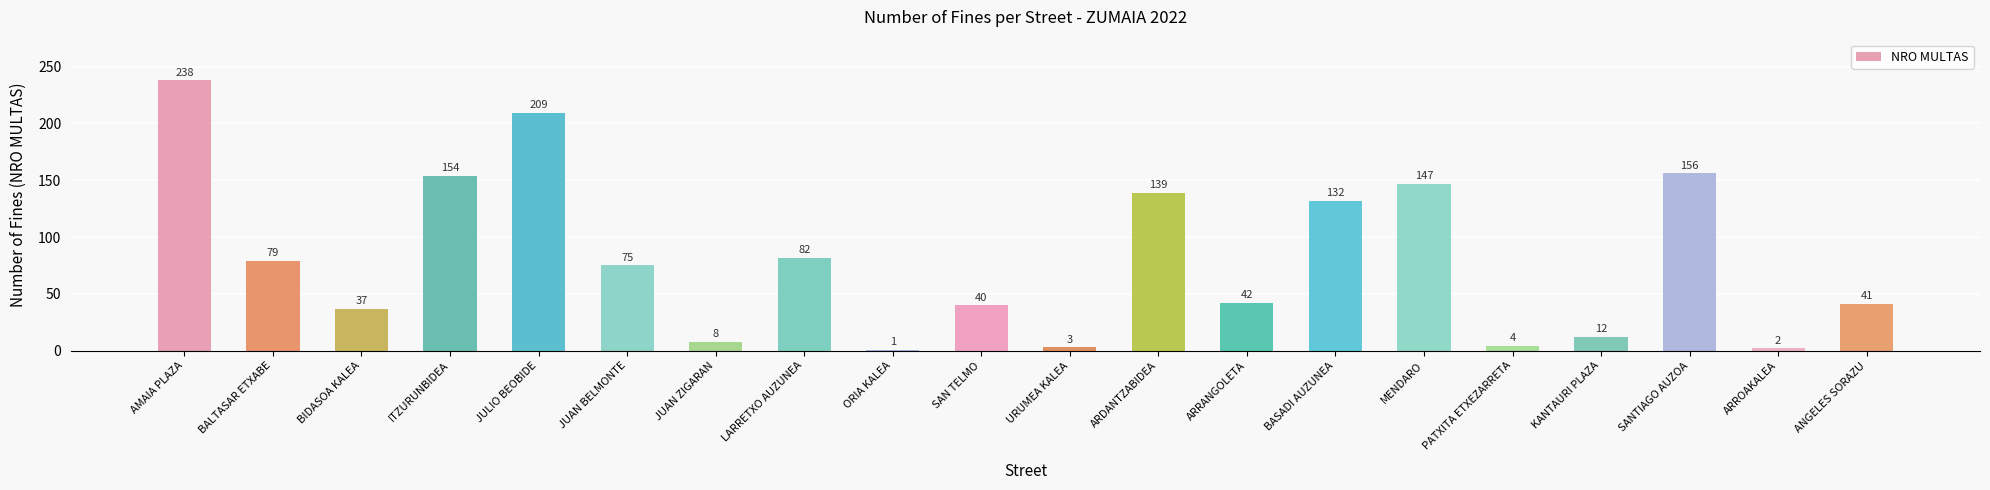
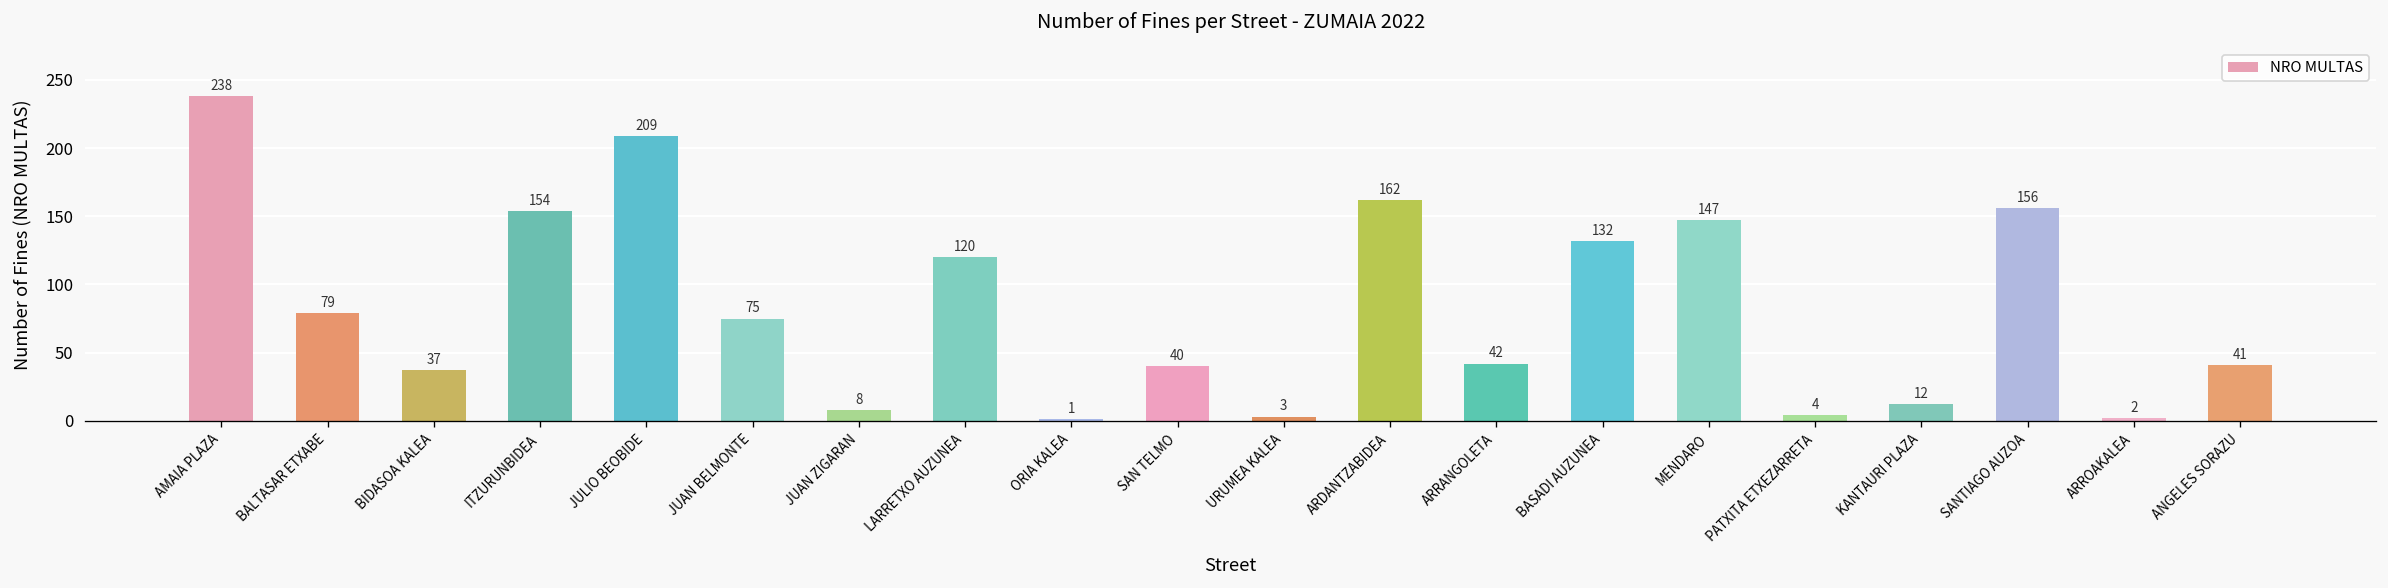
LARRETXO AUZUNEA: 82 -> 120
ARDANTZABIDEA: 139 -> 162
